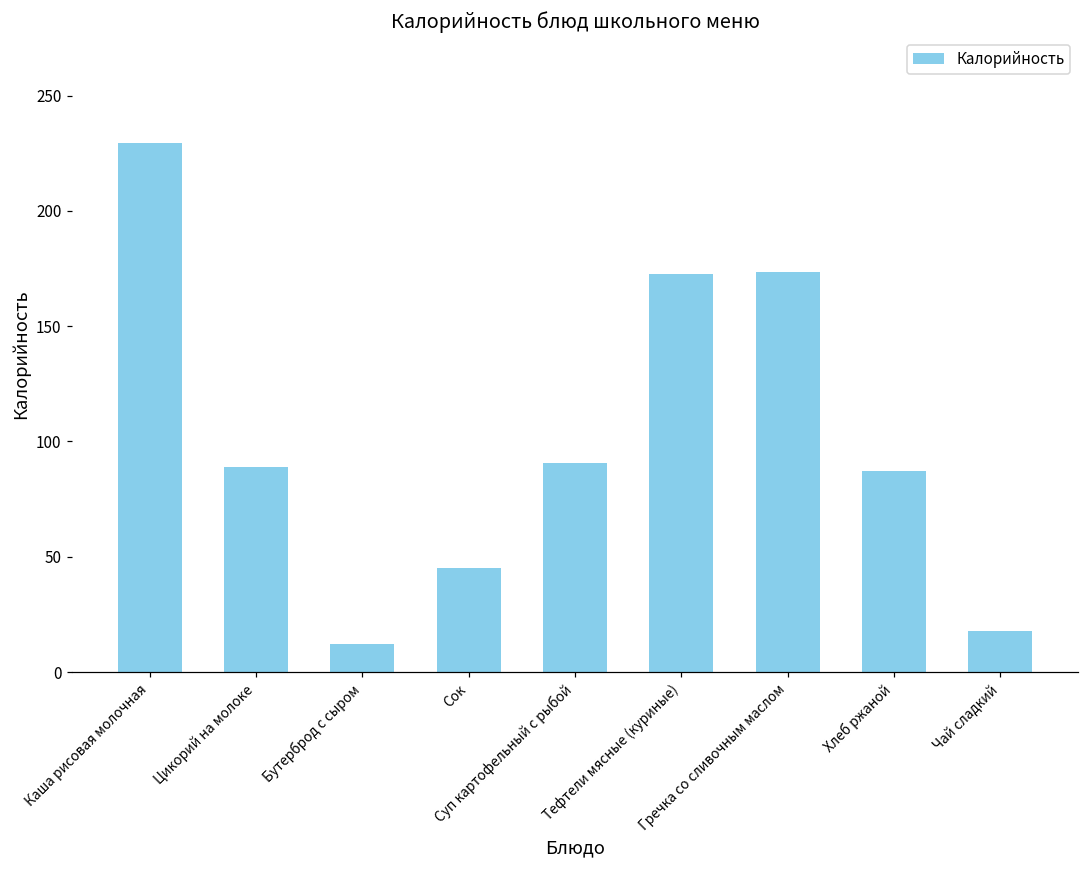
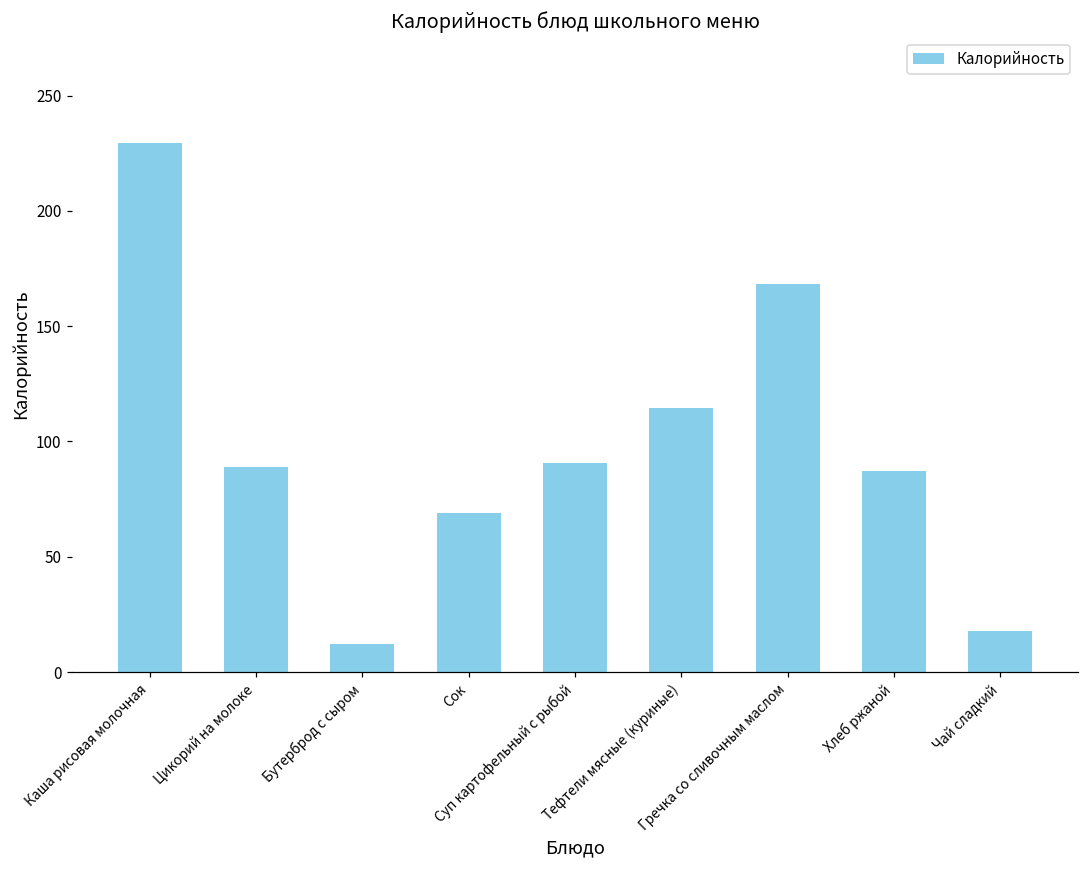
Сок: 45 -> 69
Тефтели мясные (куриные): 172 -> 114
Гречка со сливочным маслом: 174 -> 168
